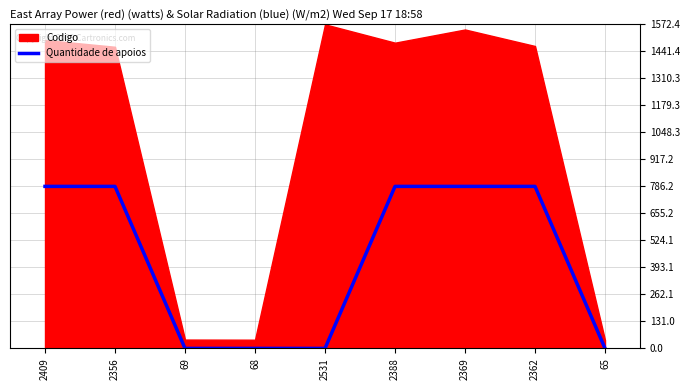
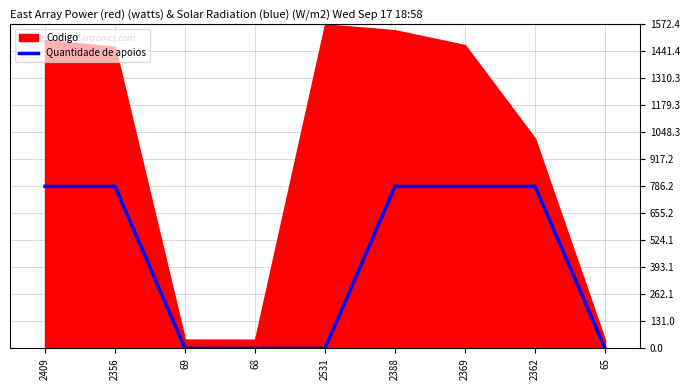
Codigo, 2388: 1480 -> 1540
Codigo, 2369: 1550 -> 1470
Codigo, 2362: 1470 -> 1020
